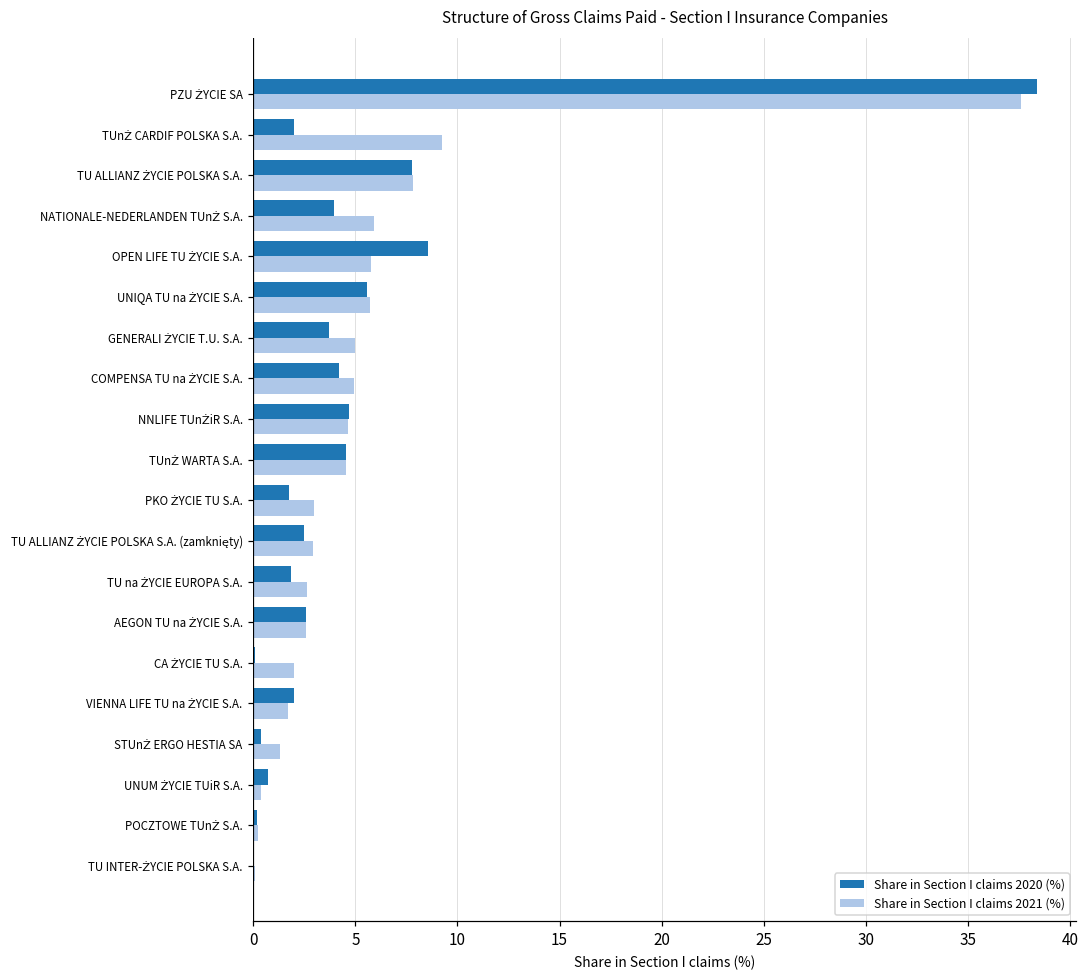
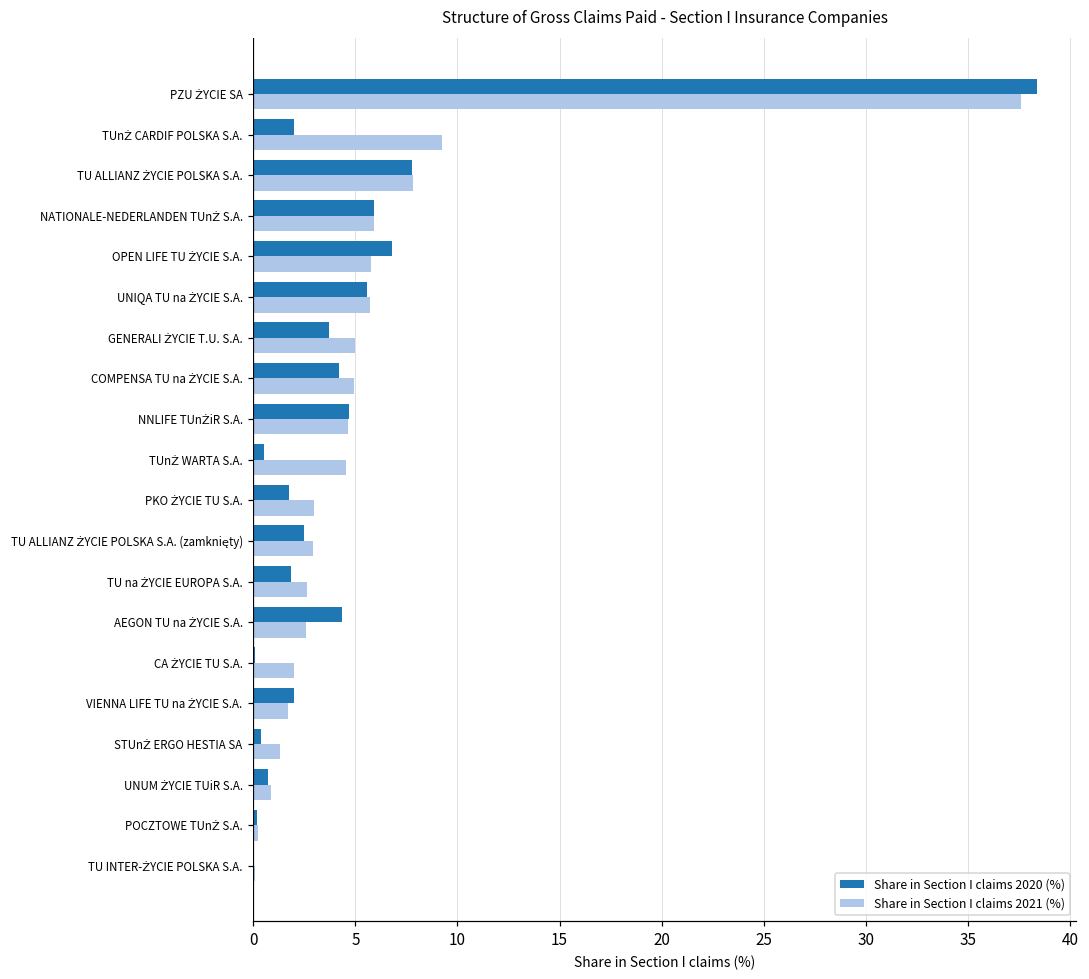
Share in Section I claims 2020 (%), NATIONALE-NEDERLANDEN TUnŻ S.A.: 3.9 -> 5.9
Share in Section I claims 2020 (%), OPEN LIFE TU ŻYCIE S.A.: 8.6 -> 6.8
Share in Section I claims 2020 (%), TUnŻ WARTA S.A.: 4.5 -> 0.5
Share in Section I claims 2020 (%), AEGON TU na ŻYCIE S.A.: 2.6 -> 4.4
Share in Section I claims 2021 (%), UNUM ŻYCIE TUiR S.A.: 0.4 -> 0.9
